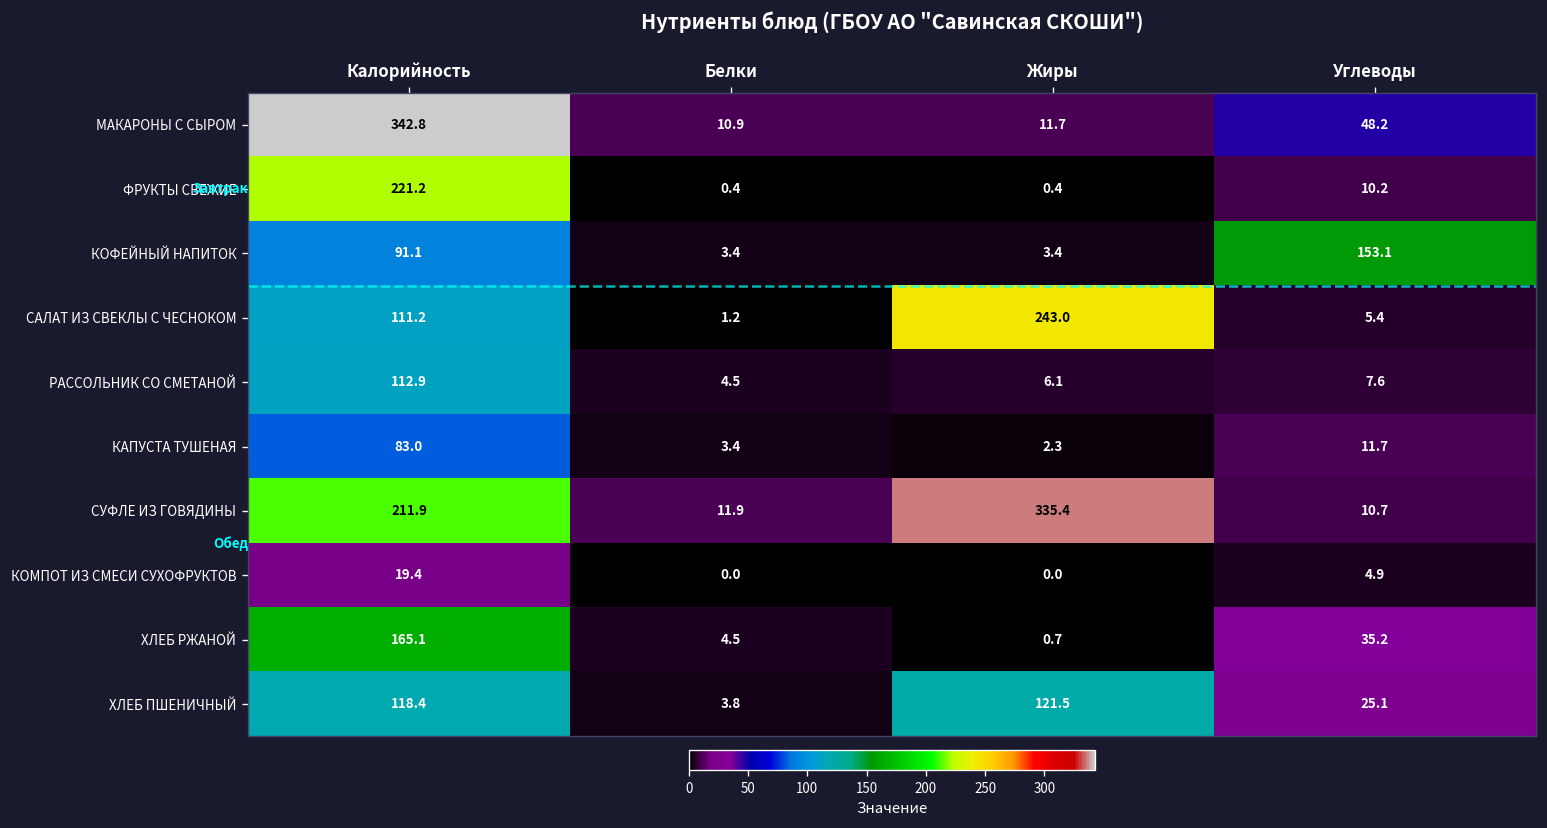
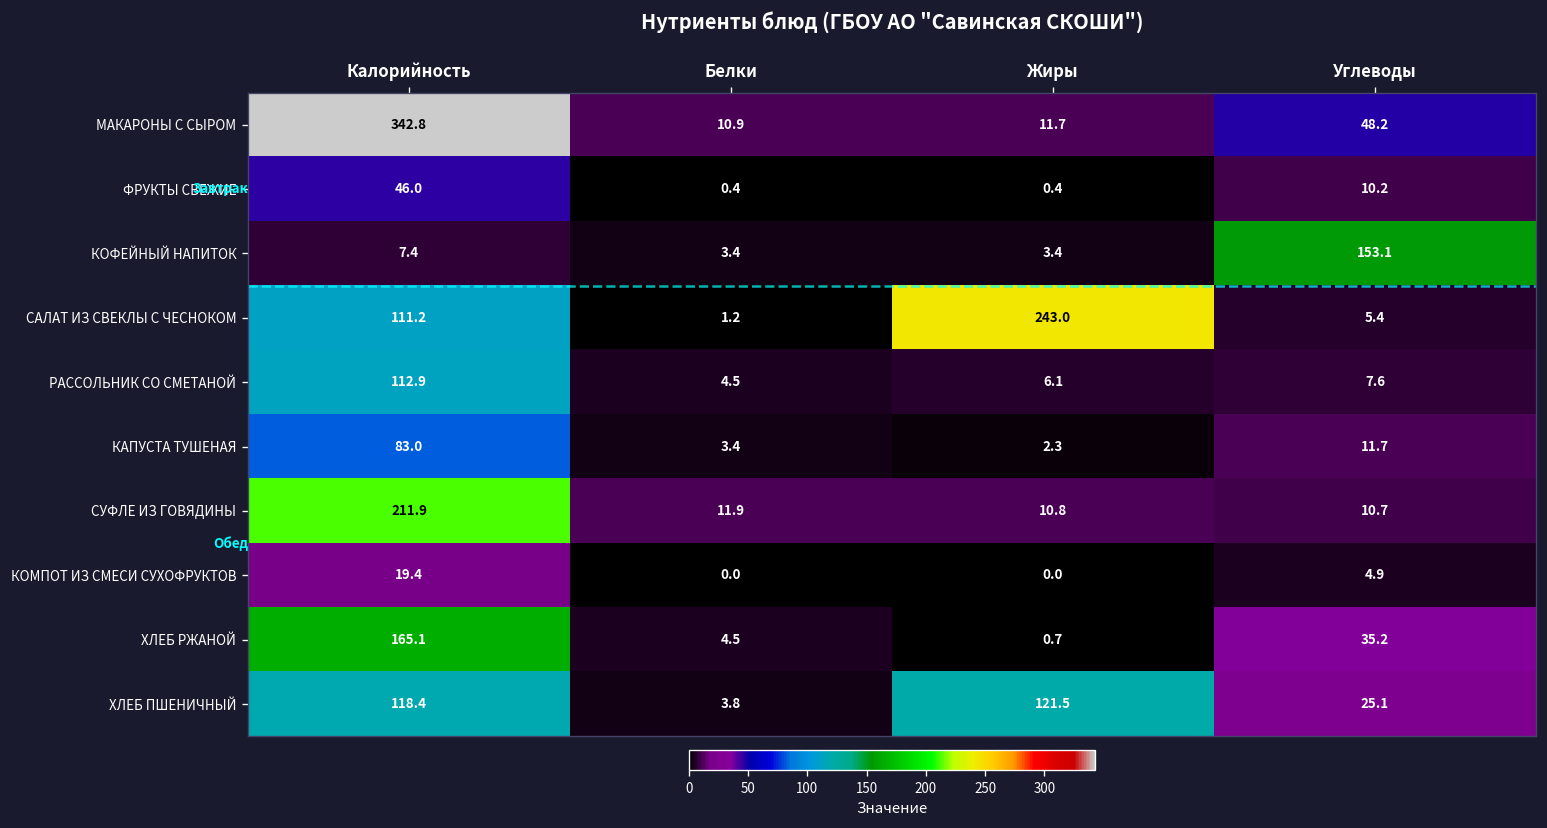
ФРУКТЫ СВЕЖИЕ, Калорийность: 221.2 -> 46.0
КОФЕЙНЫЙ НАПИТОК, Калорийность: 91.1 -> 7.4
СУФЛЕ ИЗ ГОВЯДИНЫ, Жиры: 335.4 -> 10.8
